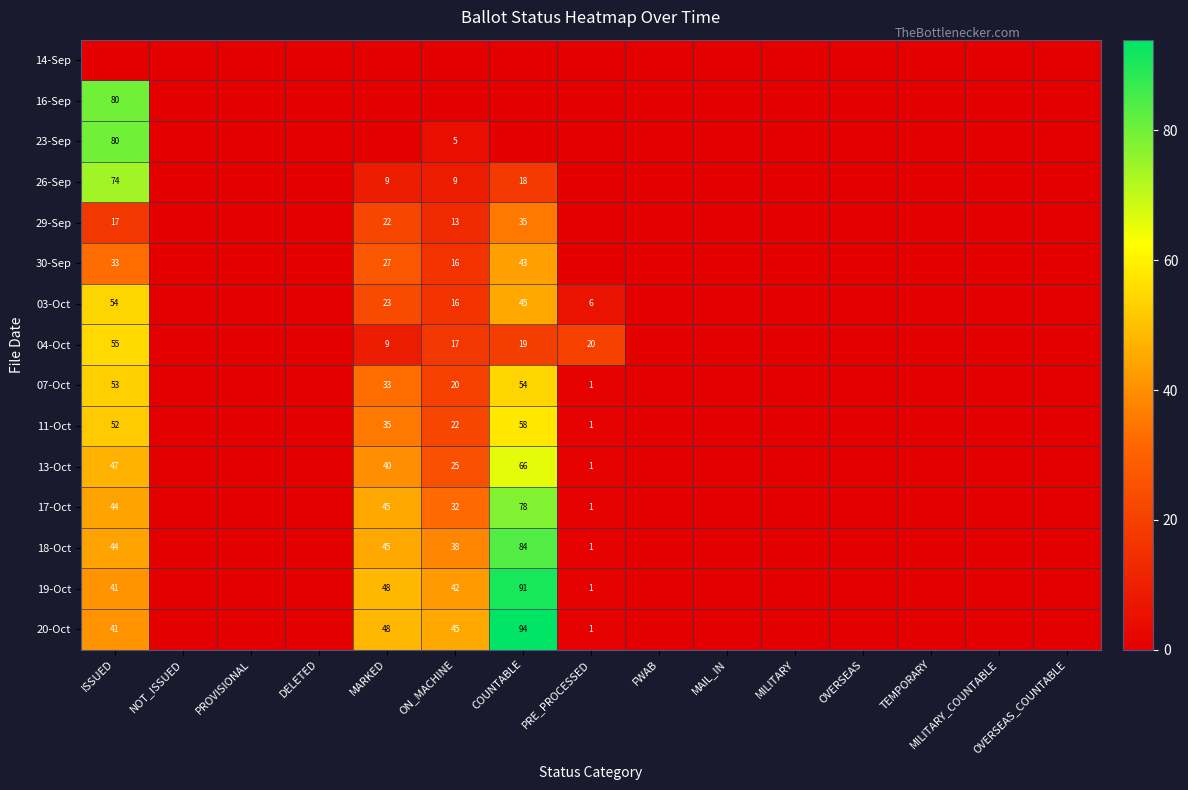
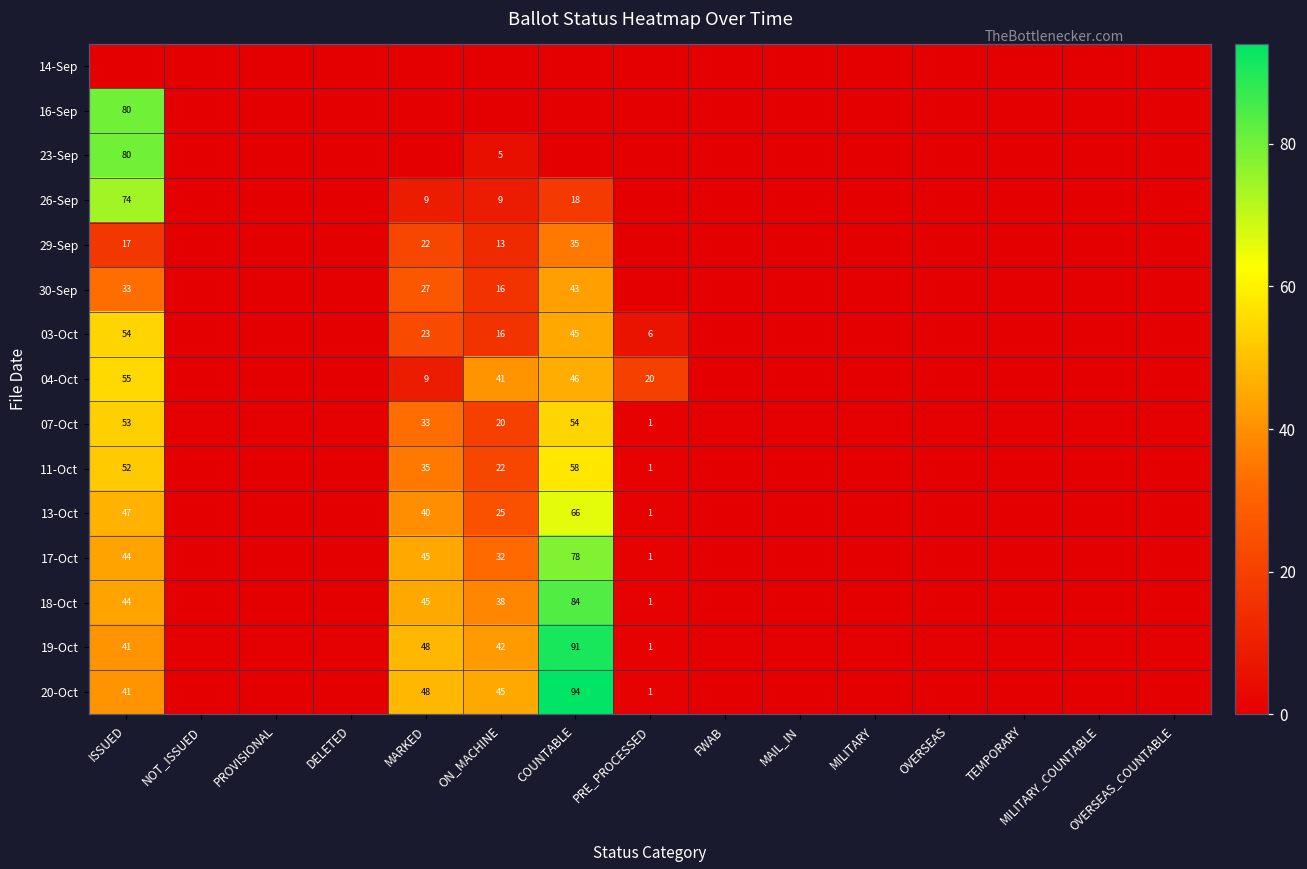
04-Oct, ON_MACHINE: 17 -> 41
04-Oct, COUNTABLE: 19 -> 46
